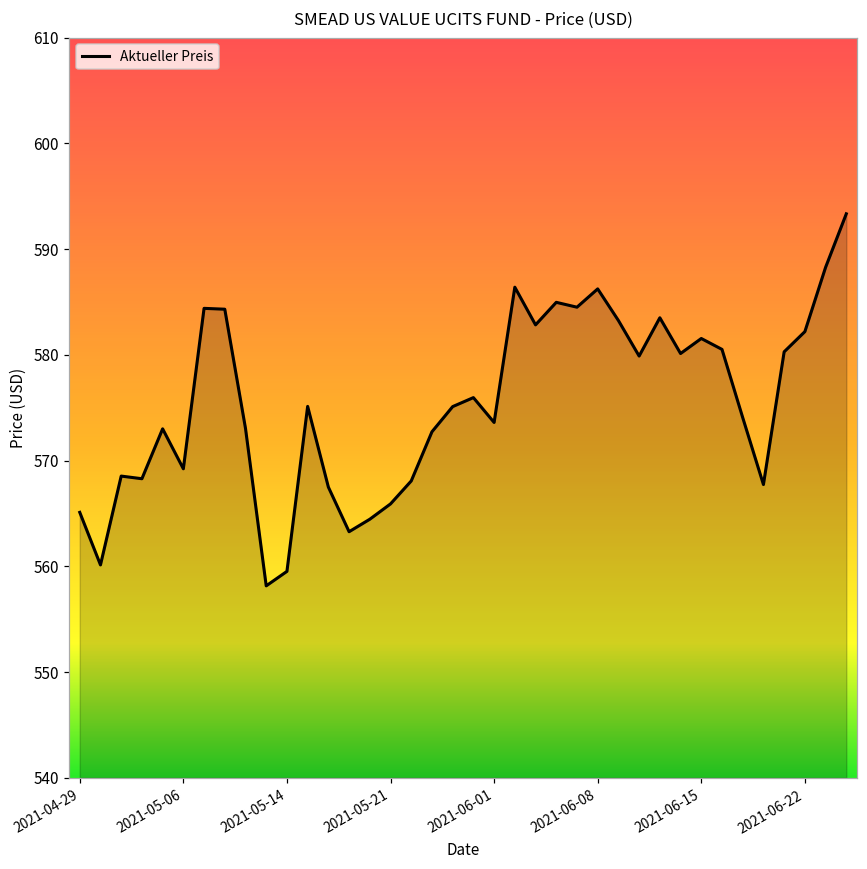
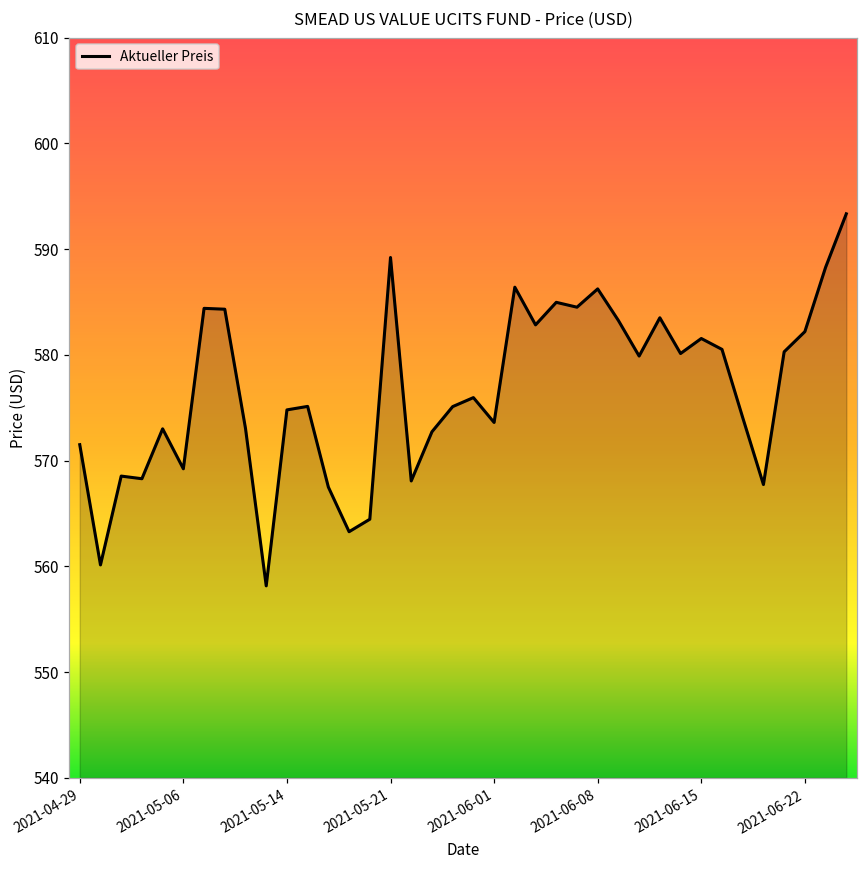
2021-04-29: 565 -> 572
2021-05-14: 560 -> 575
2021-05-21: 566 -> 589
